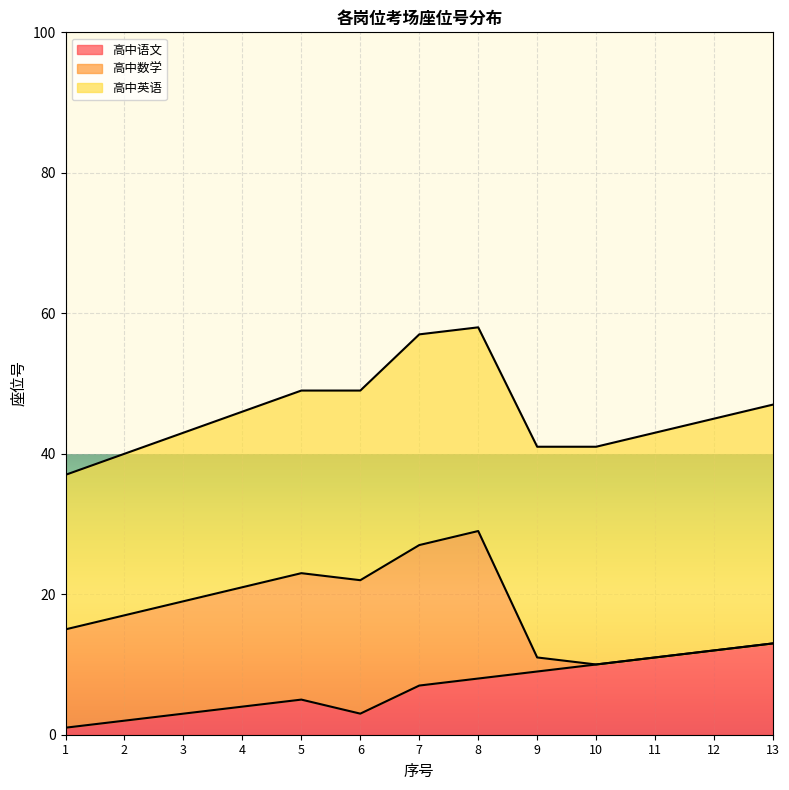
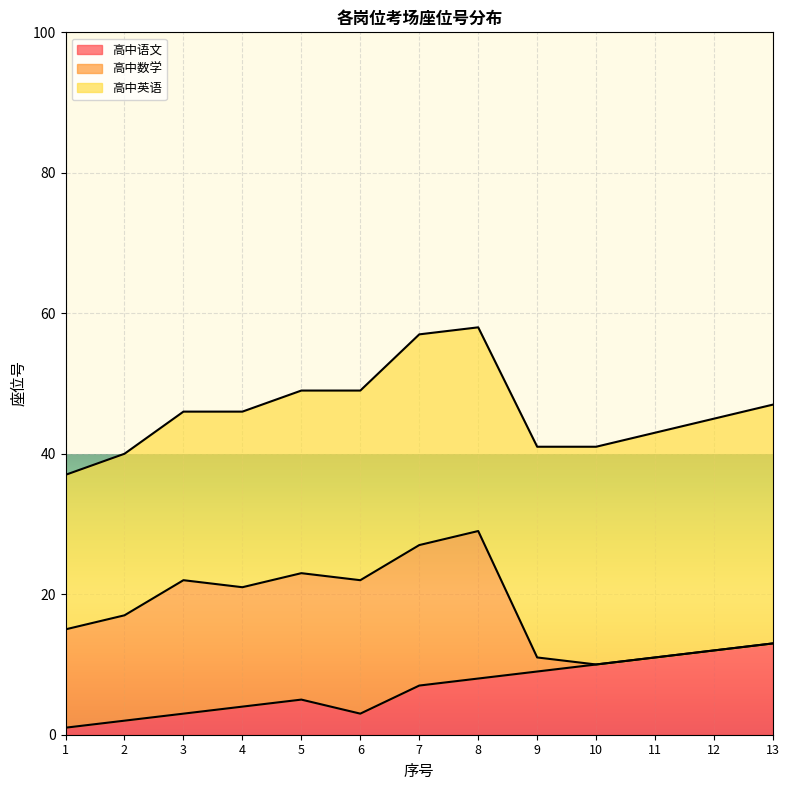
高中数学, 3: 16 -> 19
